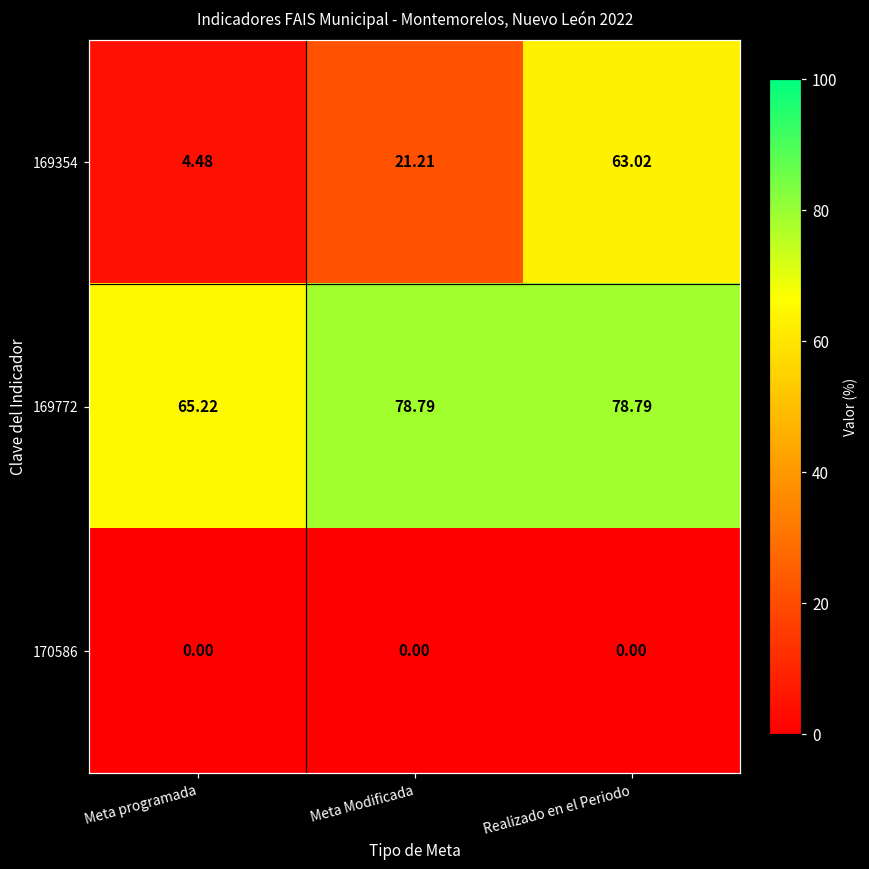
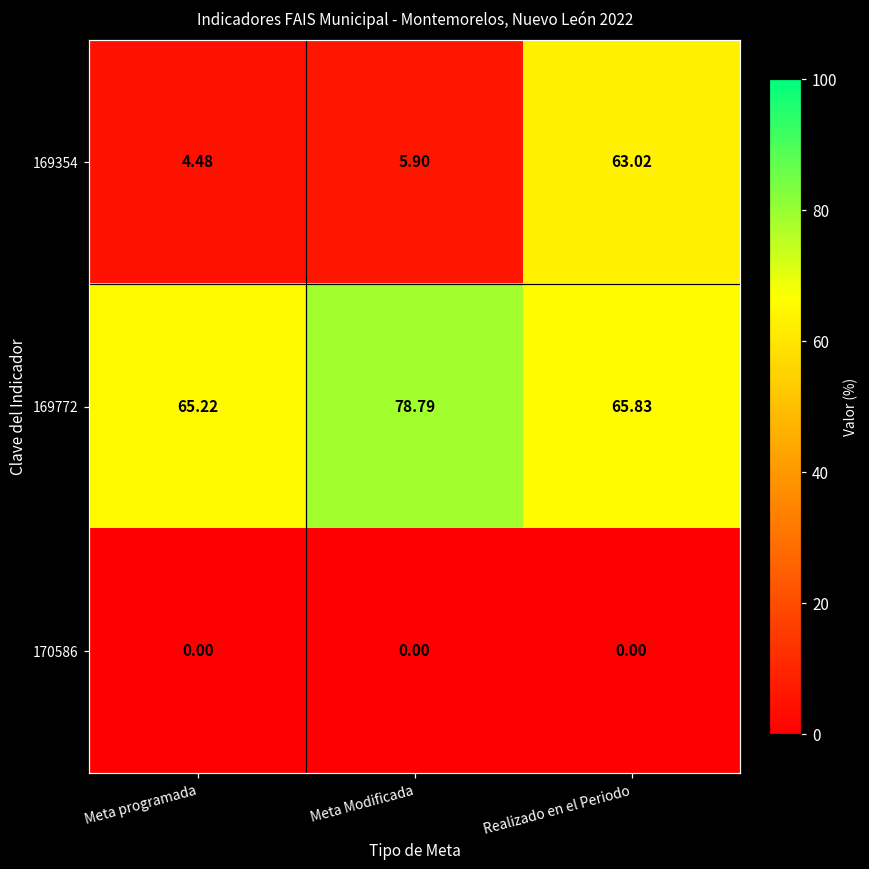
169354, Meta Modificada: 21.21 -> 5.90
169772, Realizado en el Periodo: 78.79 -> 65.83
